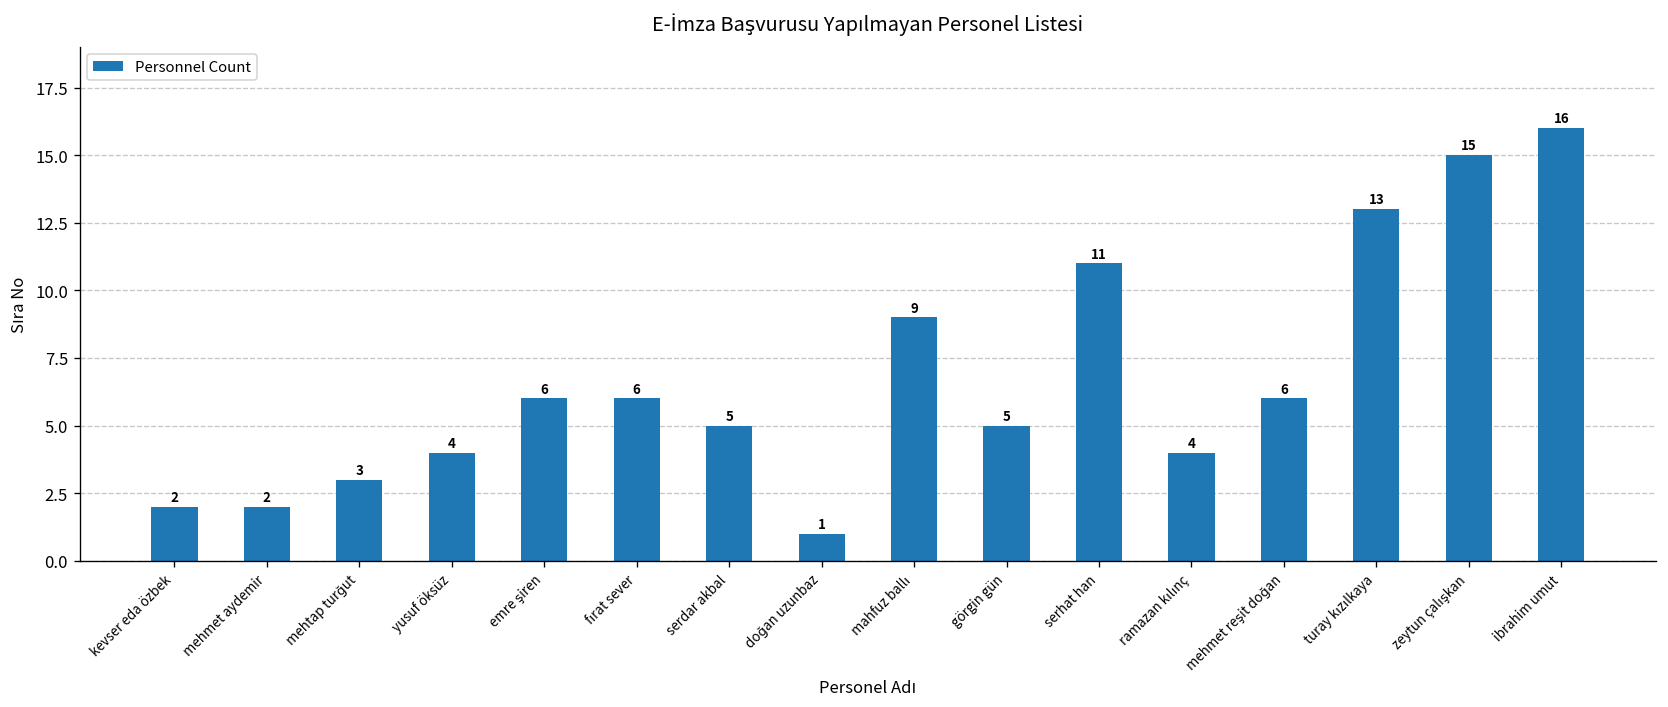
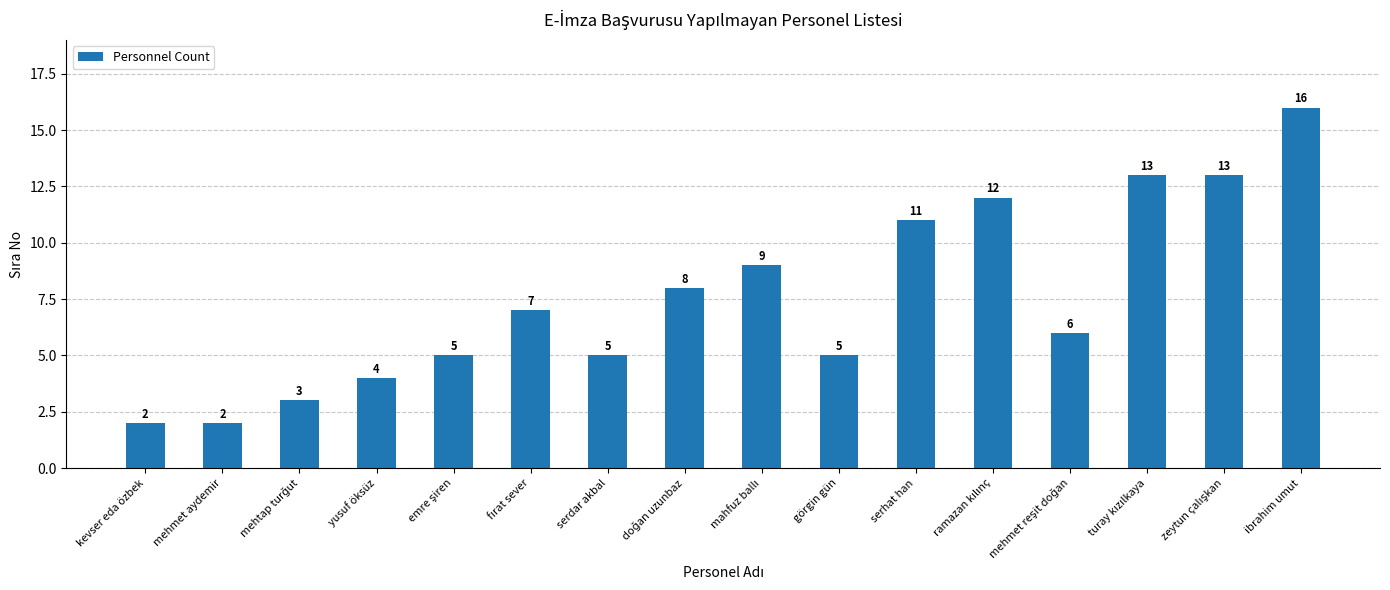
emre şiren: 6 -> 5
fırat sever: 6 -> 7
doğan uzunbaz: 1 -> 8
ramazan kılınç: 4 -> 12
zeytun çalışkan: 15 -> 13
